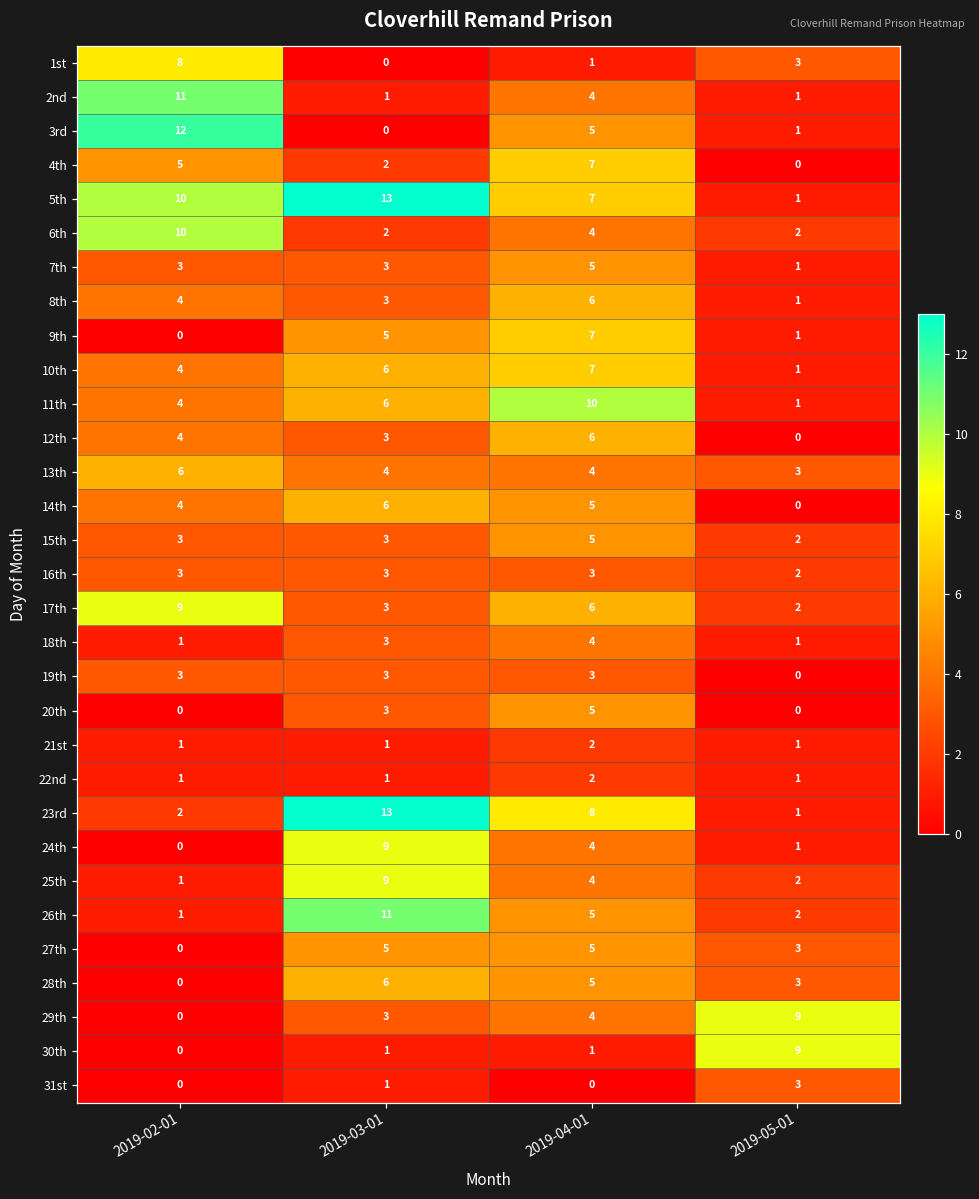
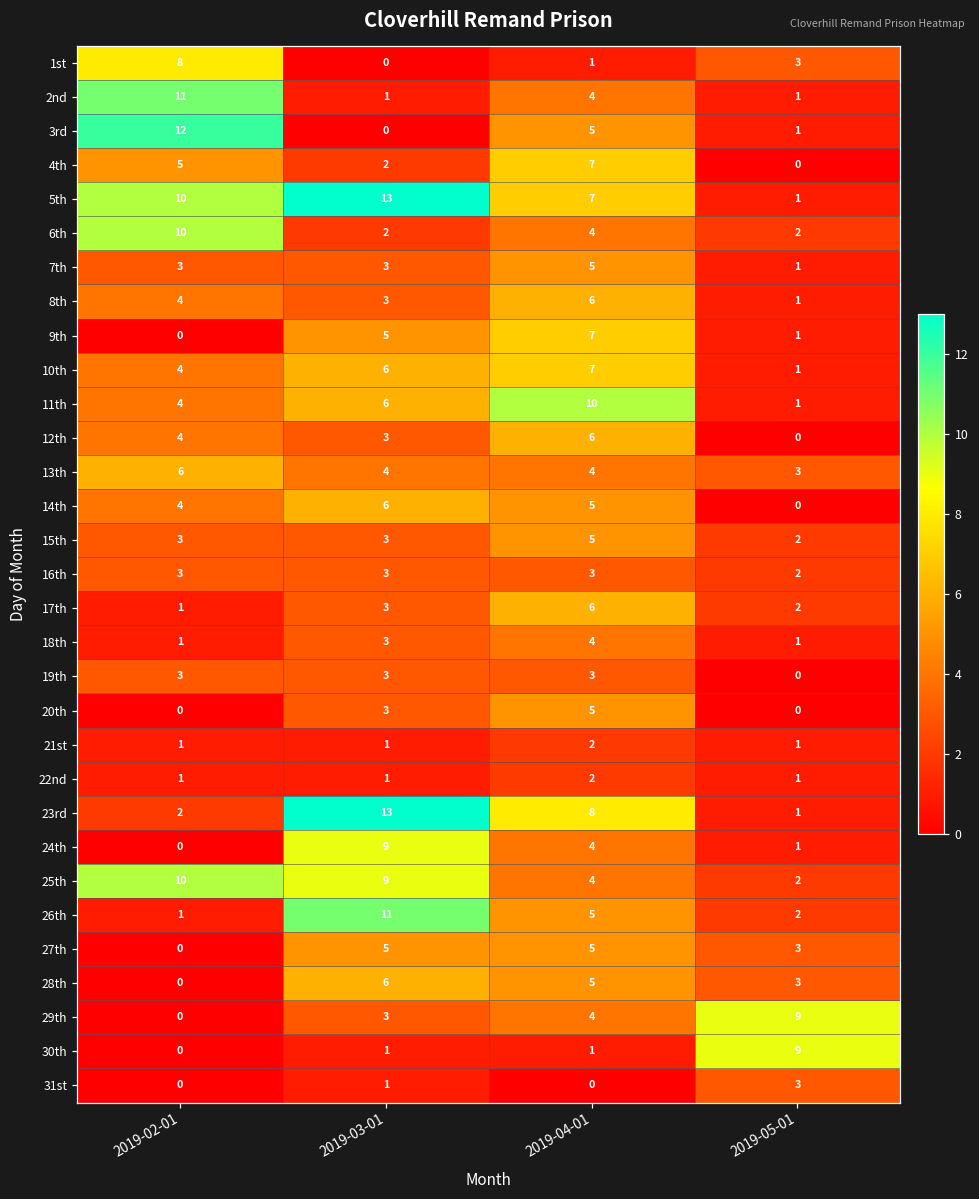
17th, 2019-02-01: 9 -> 1
25th, 2019-02-01: 1 -> 10
